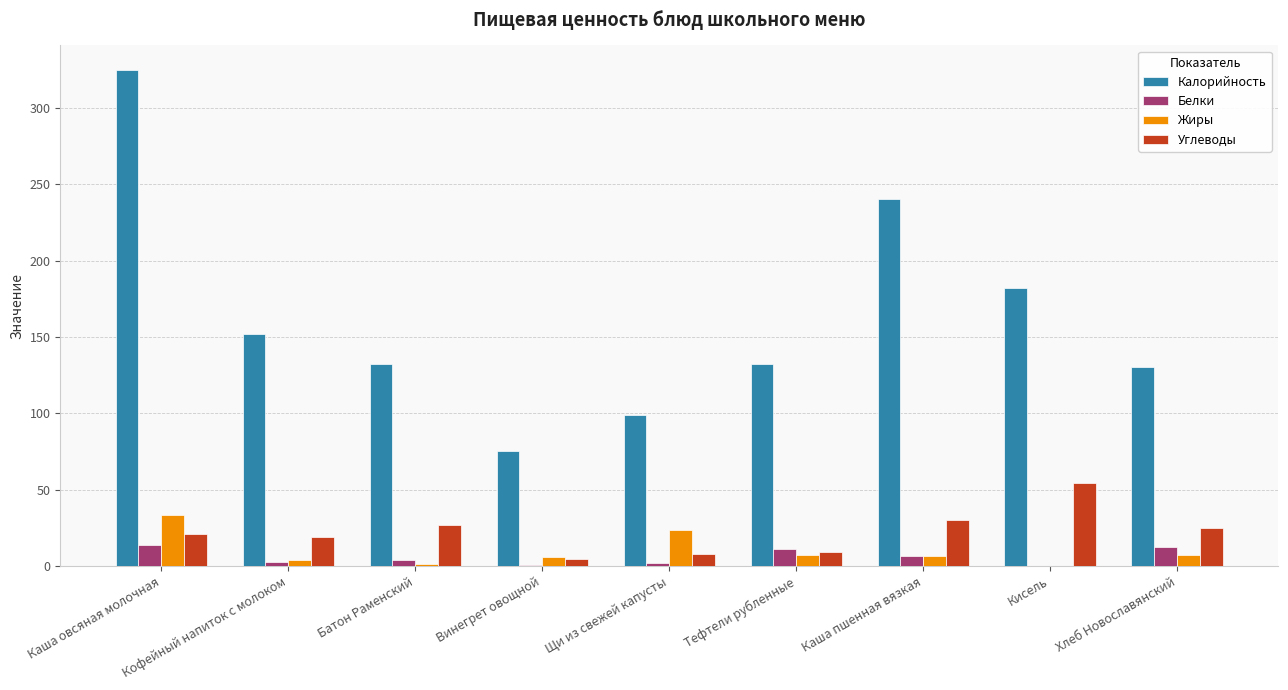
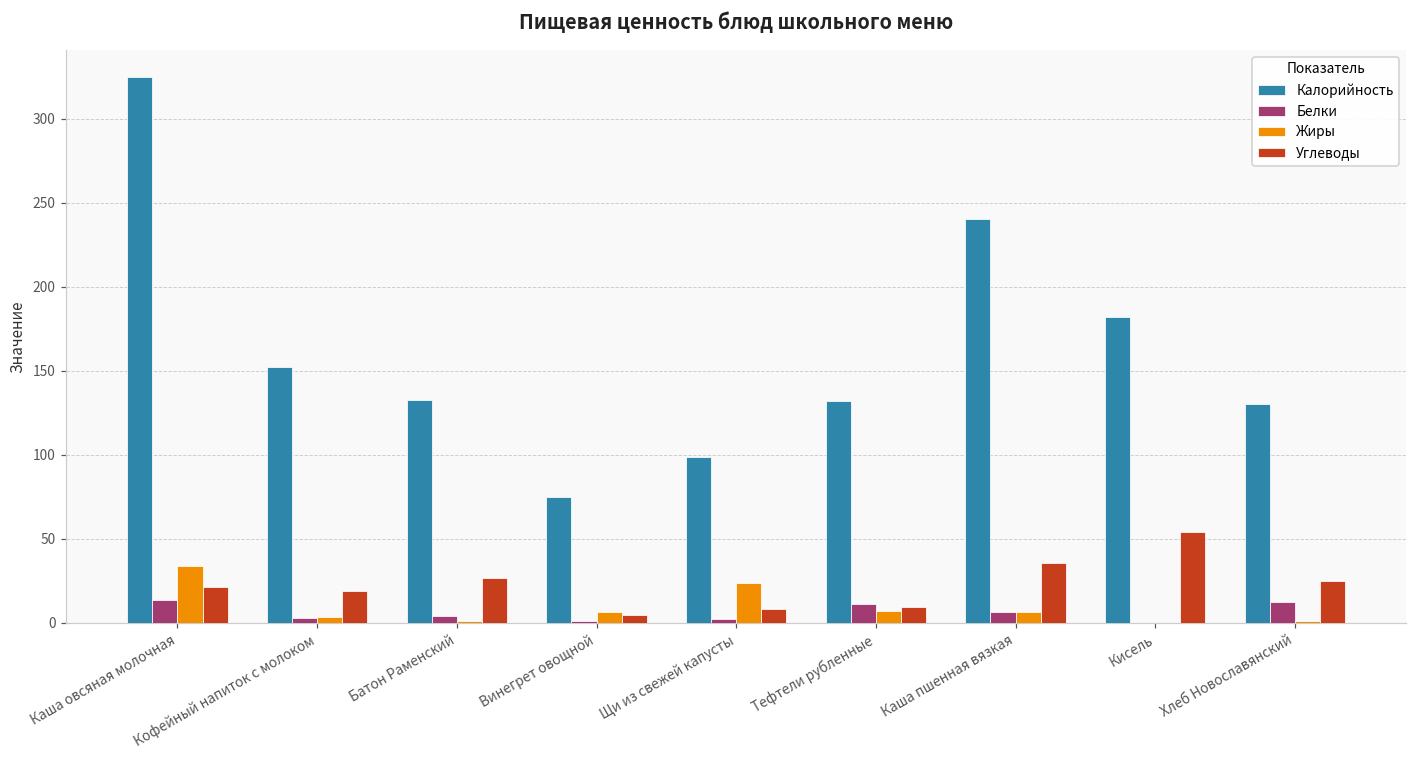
Углеводы, Каша пшенная вязкая: 30 -> 36
Жиры, Хлеб Новославянский: 7 -> 1
